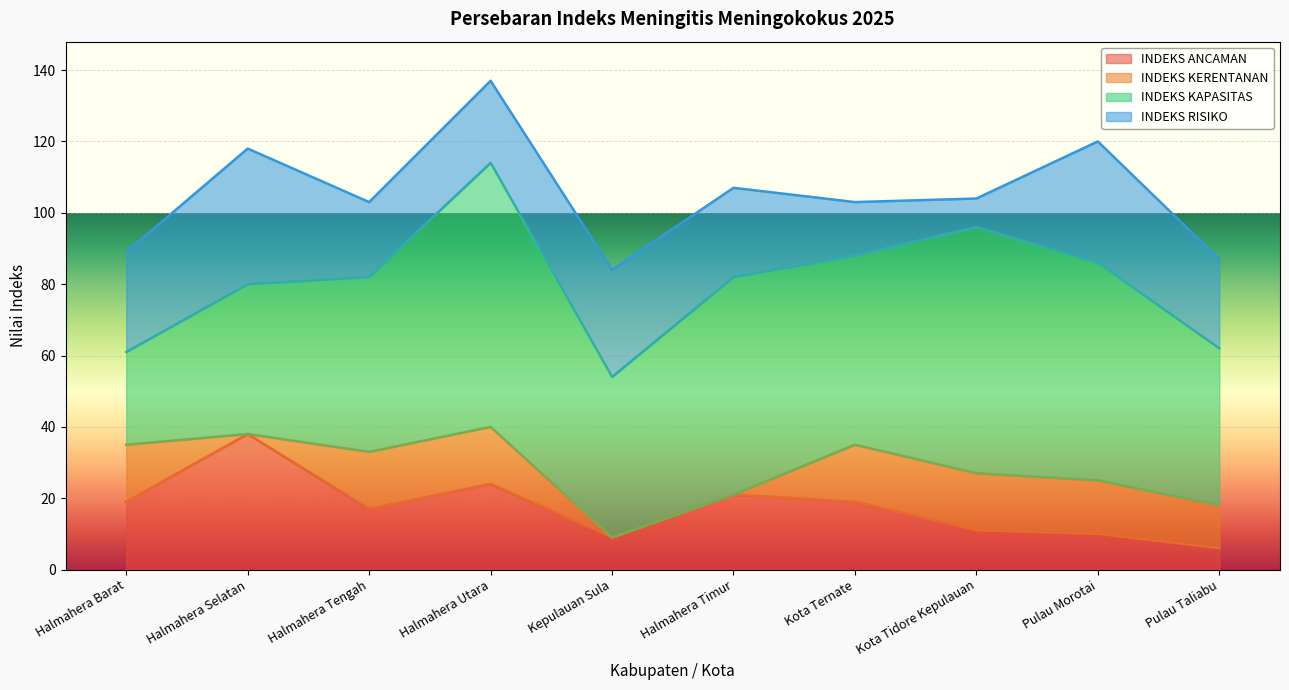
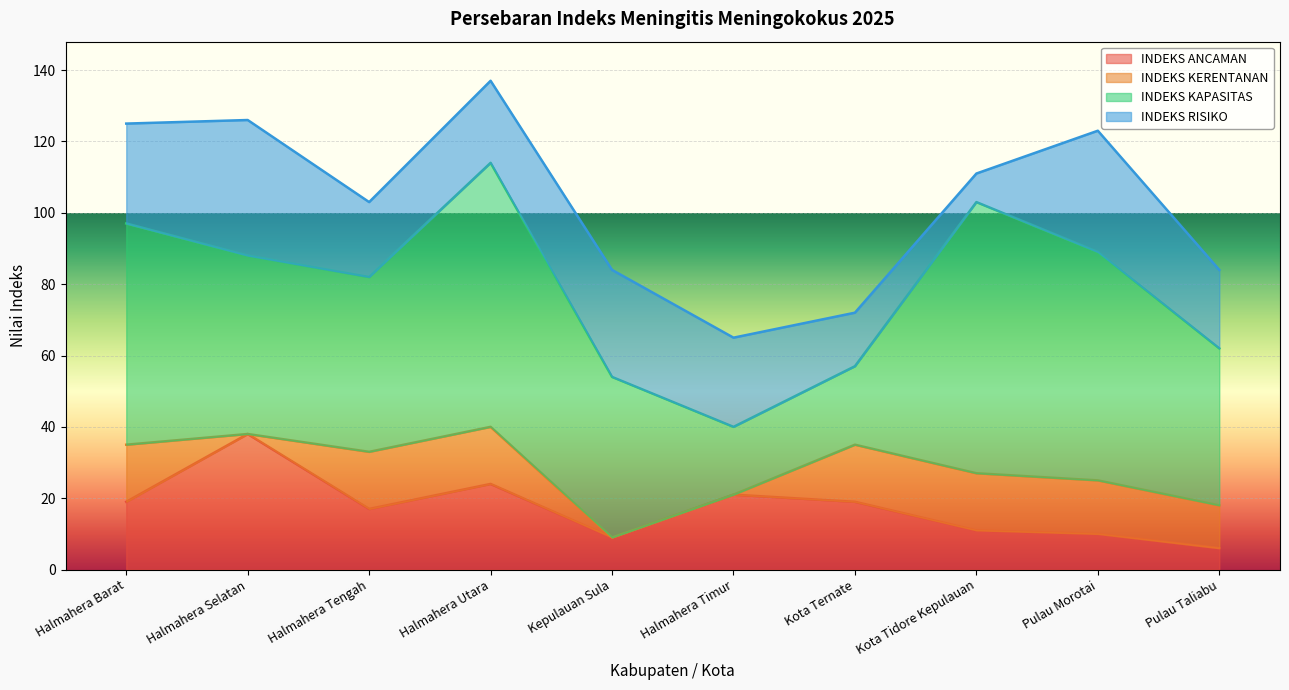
INDEKS KAPASITAS, Halmahera Barat: 26 -> 62
INDEKS KAPASITAS, Halmahera Selatan: 42 -> 50
INDEKS KAPASITAS, Halmahera Timur: 61 -> 19
INDEKS KAPASITAS, Kota Ternate: 53 -> 22
INDEKS KAPASITAS, Kota Tidore Kepulauan: 69 -> 76
INDEKS KAPASITAS, Pulau Morotai: 61 -> 64
INDEKS RISIKO, Pulau Taliabu: 25 -> 22
